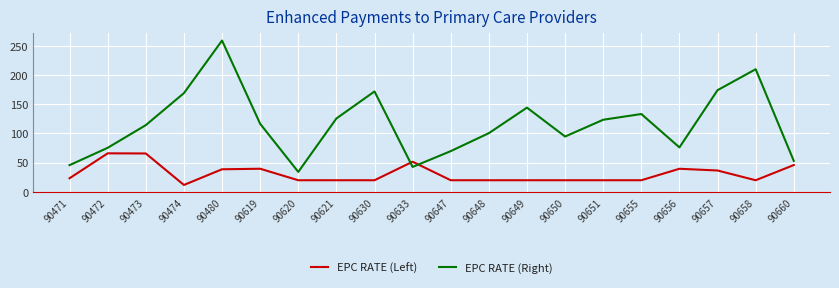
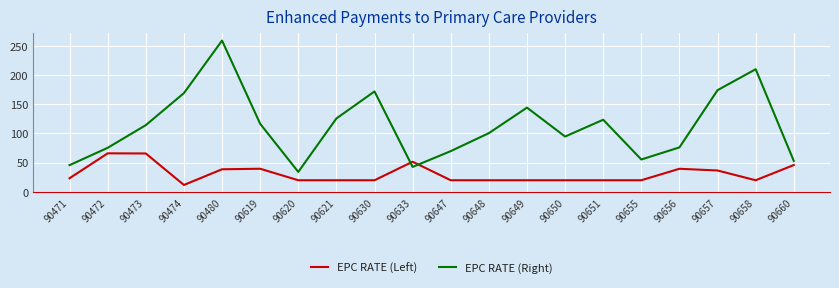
EPC RATE (Right), 90655: 130 -> 60
